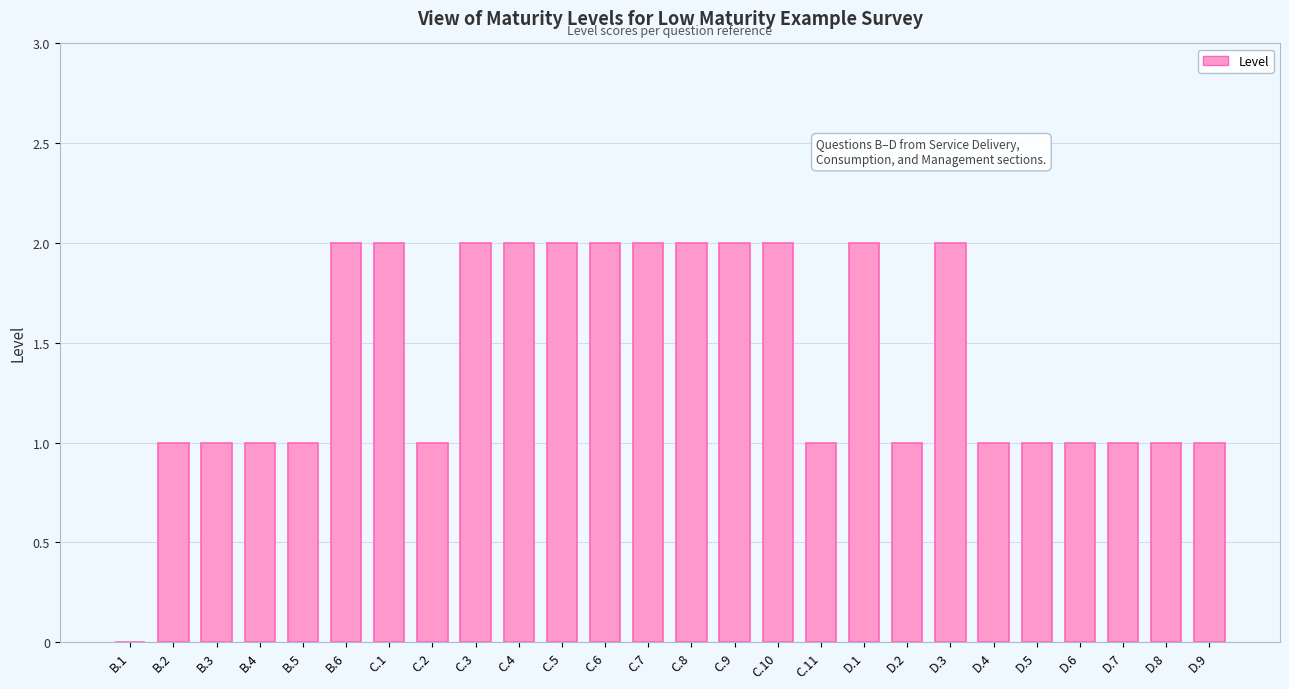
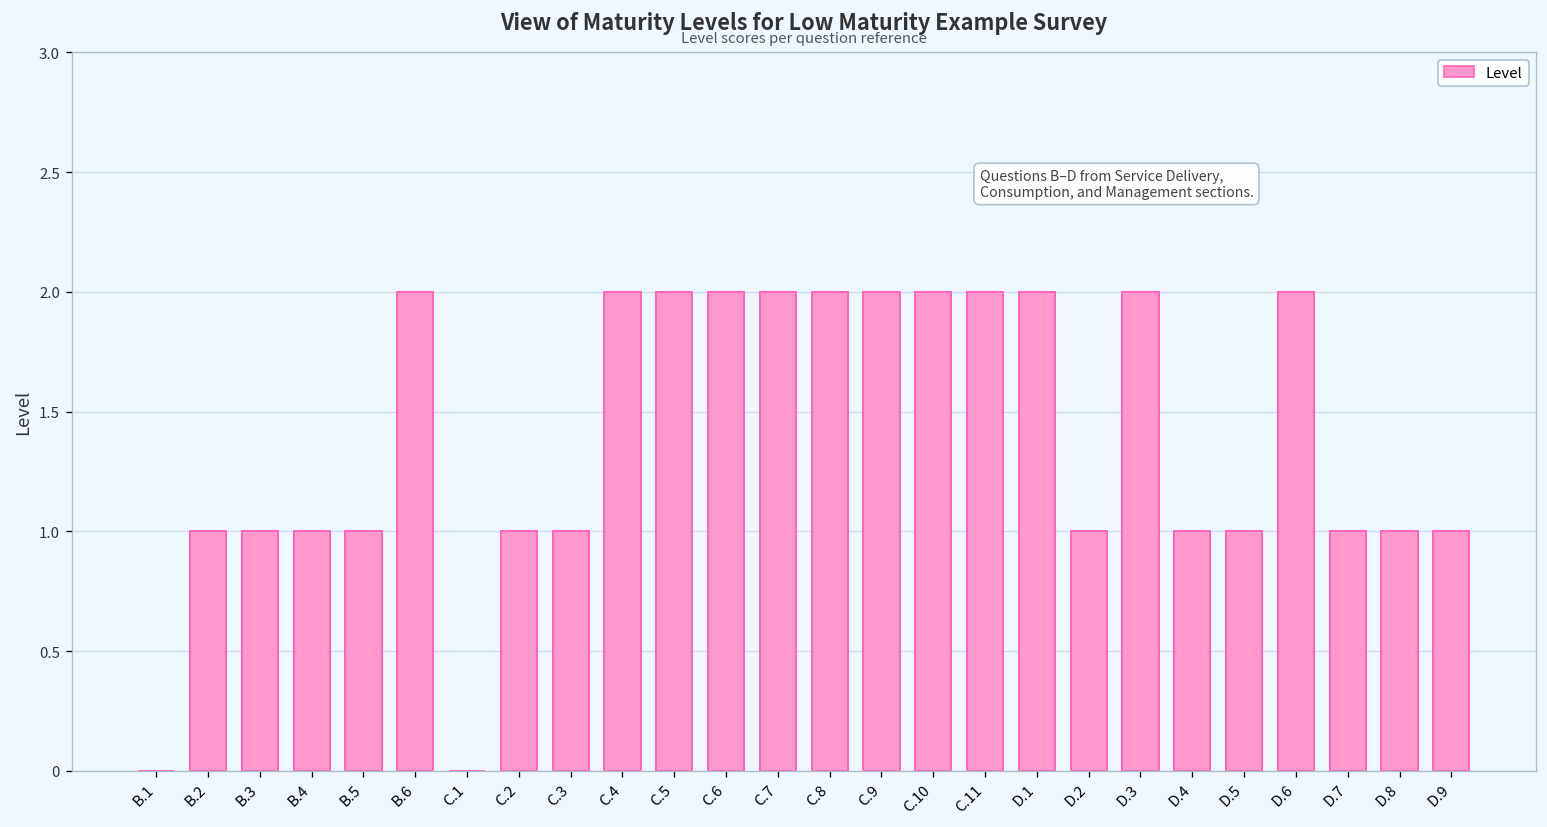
C.1: 2 -> 0
C.3: 2 -> 1
C.11: 1 -> 2
D.6: 1 -> 2
